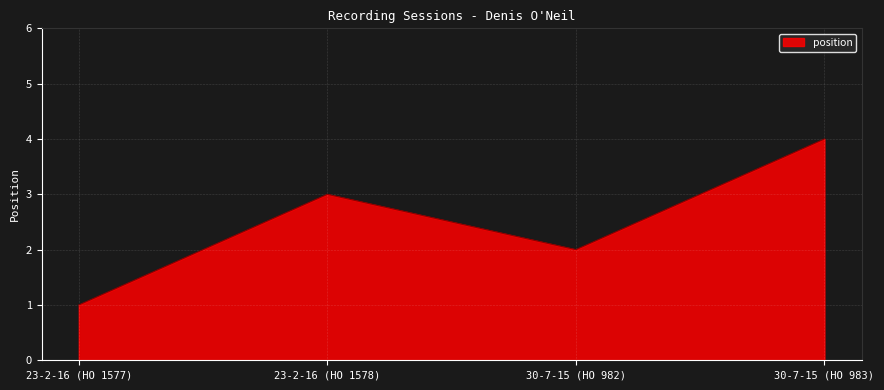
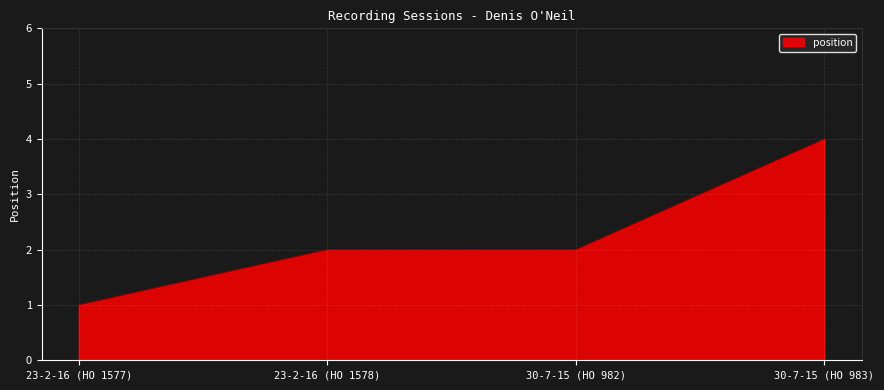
23-2-16 (HO 1578): 3 -> 2
